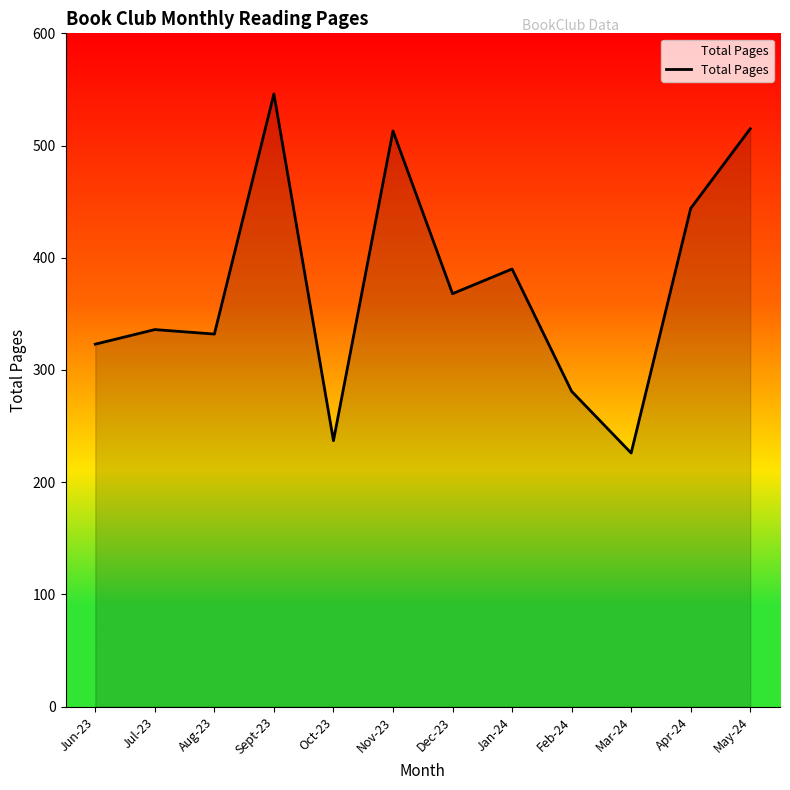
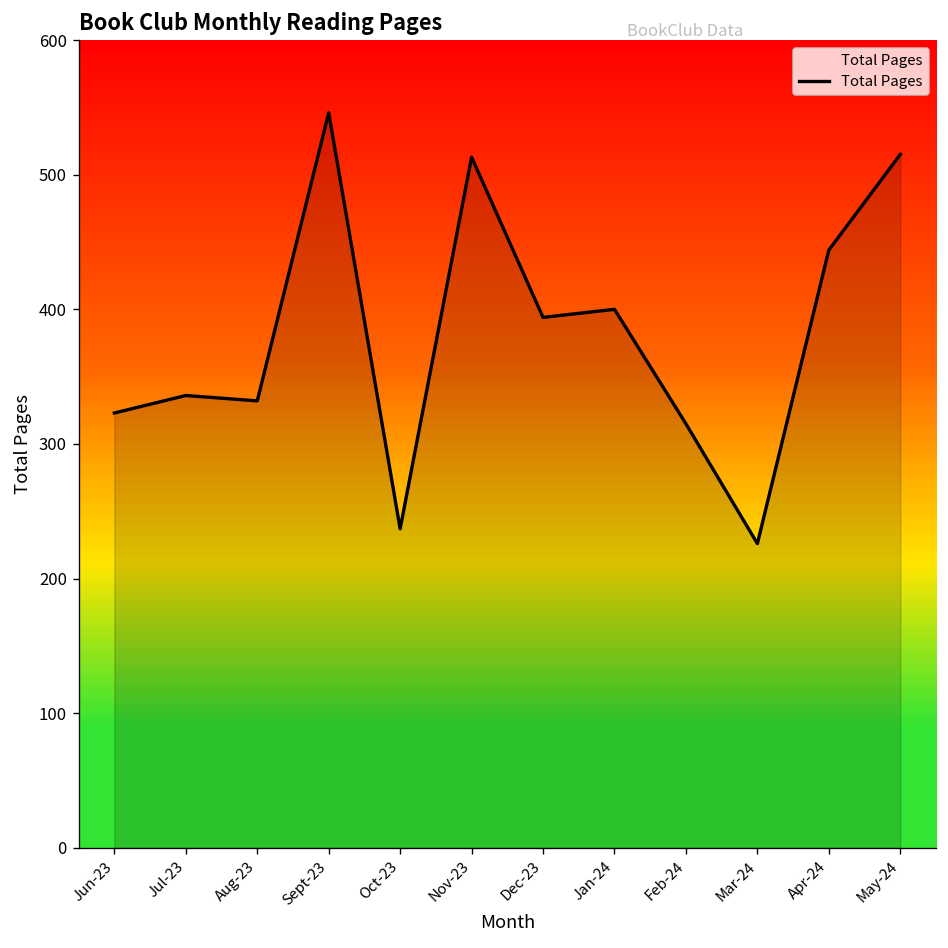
Dec-23: 368 -> 394
Jan-24: 390 -> 400
Feb-24: 281 -> 315
